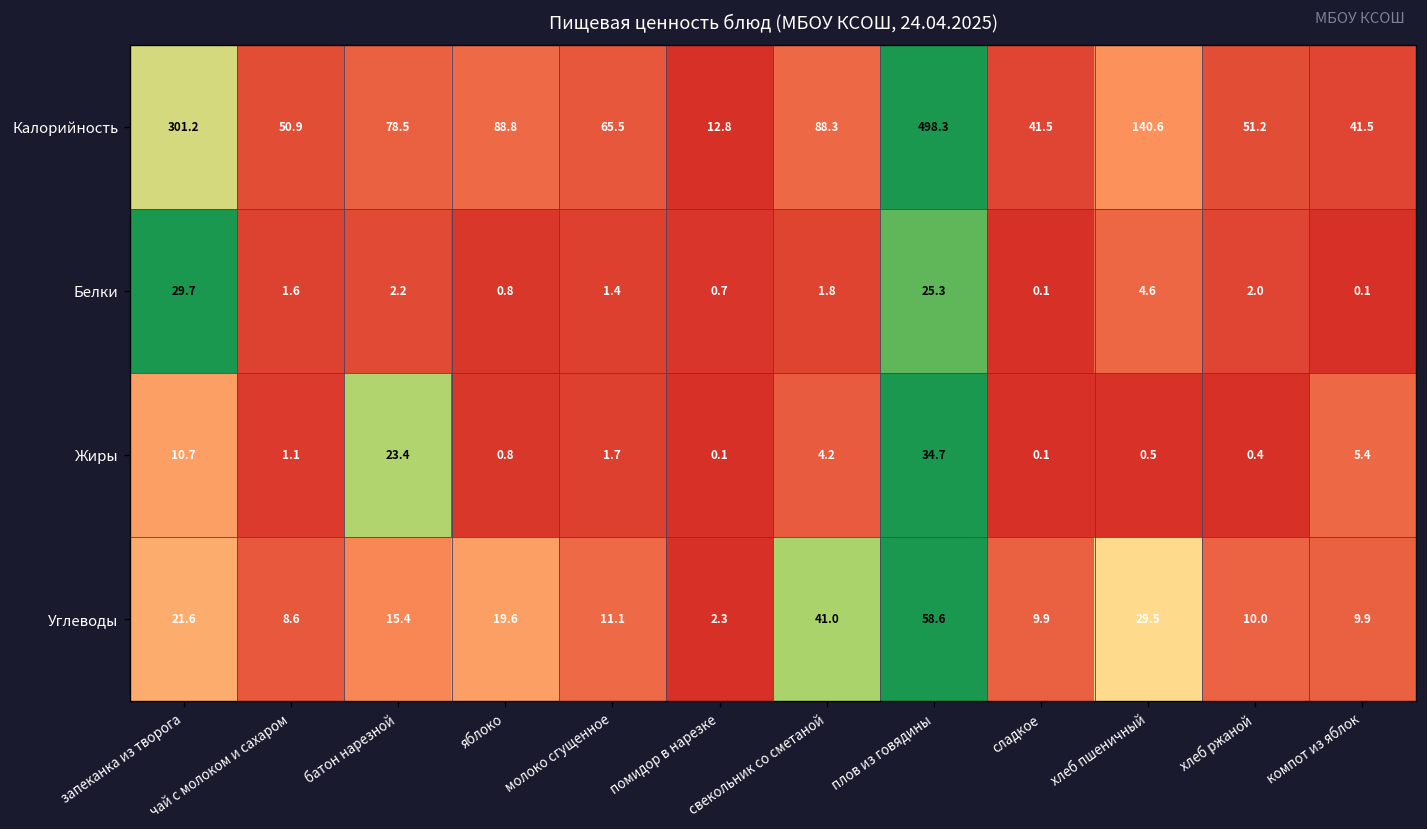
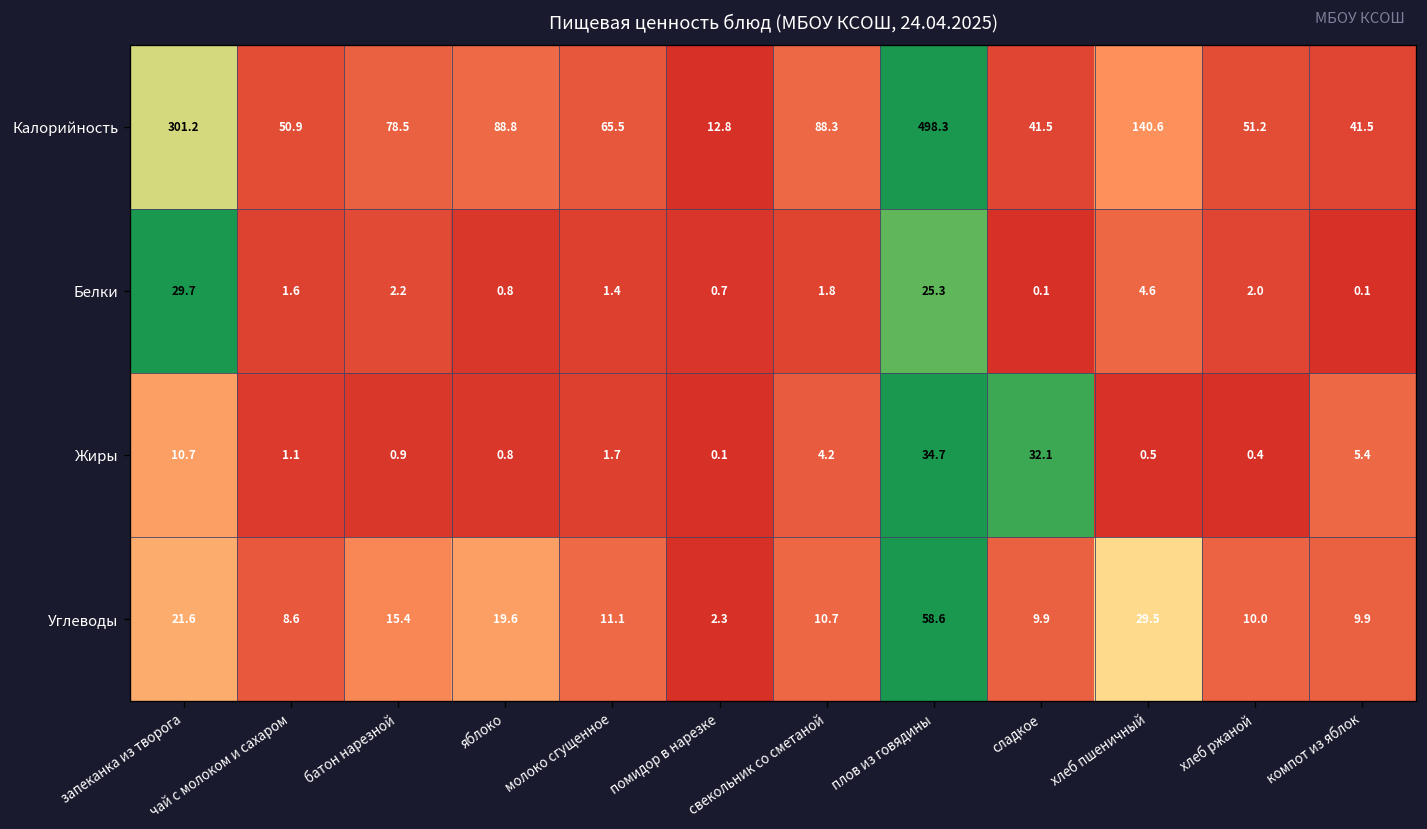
Жиры, батон нарезной: 23.4 -> 0.9
Жиры, сладкое: 0.1 -> 32.1
Углеводы, свекольник со сметаной: 41.0 -> 10.7
